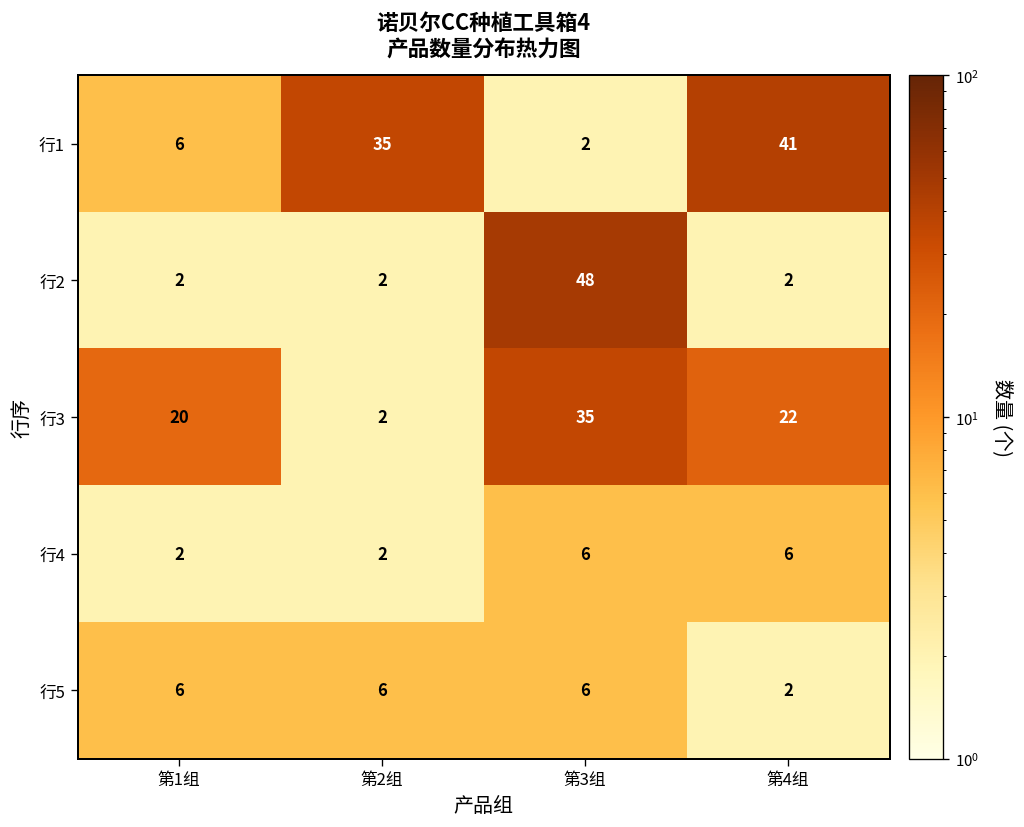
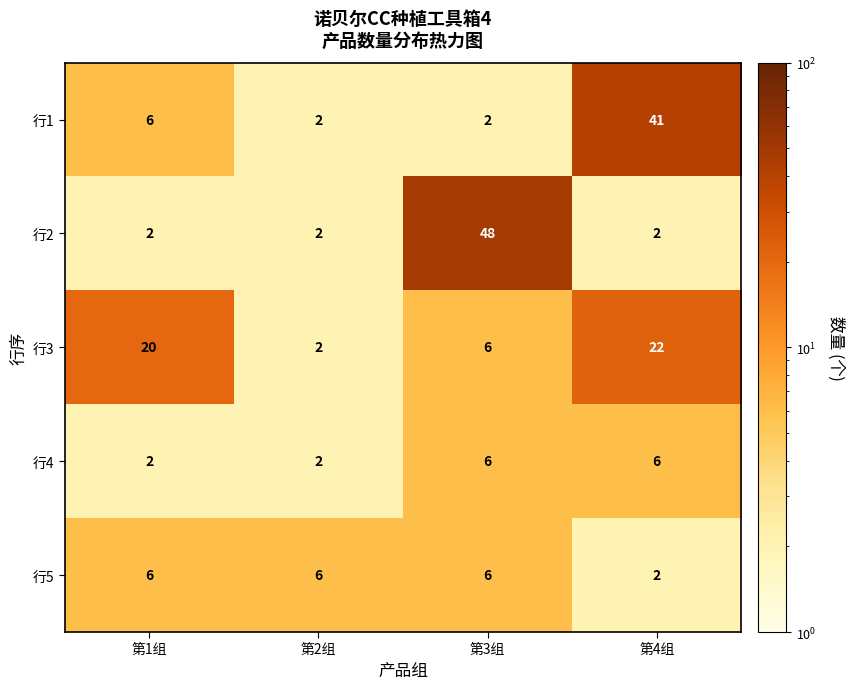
行1, 第2组: 35 -> 2
行3, 第3组: 35 -> 6
